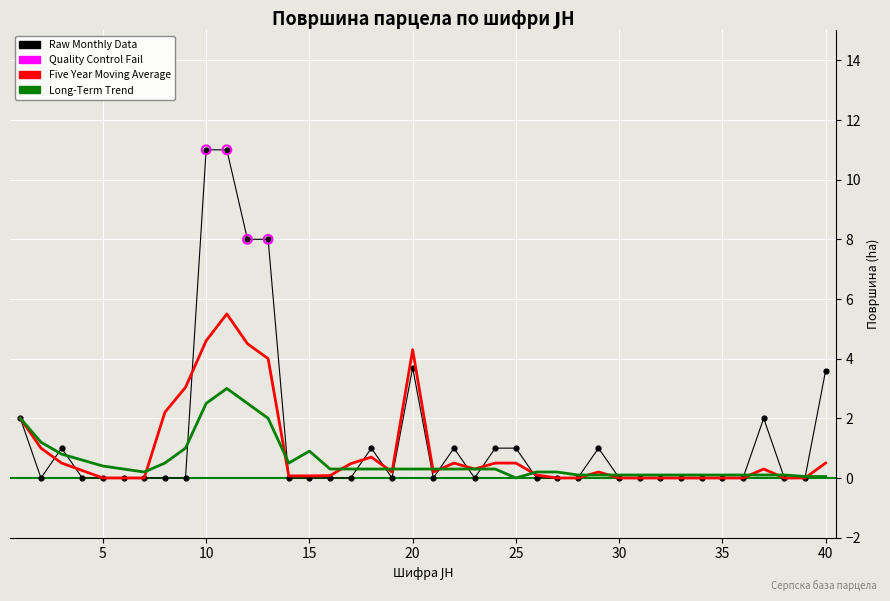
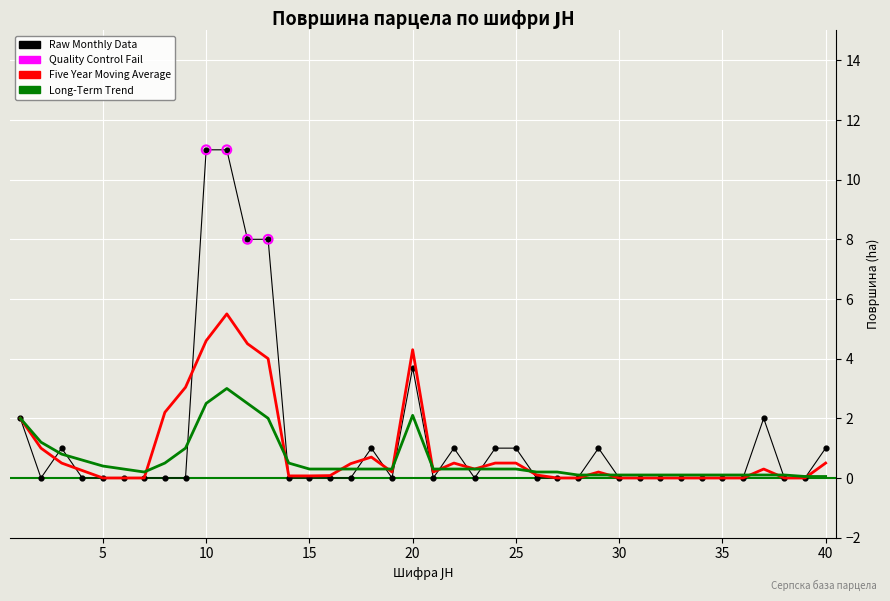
Long-Term Trend, 15: 0.9 -> 0.3
Long-Term Trend, 20: 0.3 -> 2.1
Long-Term Trend, 25: 0.0 -> 0.3
Raw Monthly Data, 40: 3.6 -> 1.0
